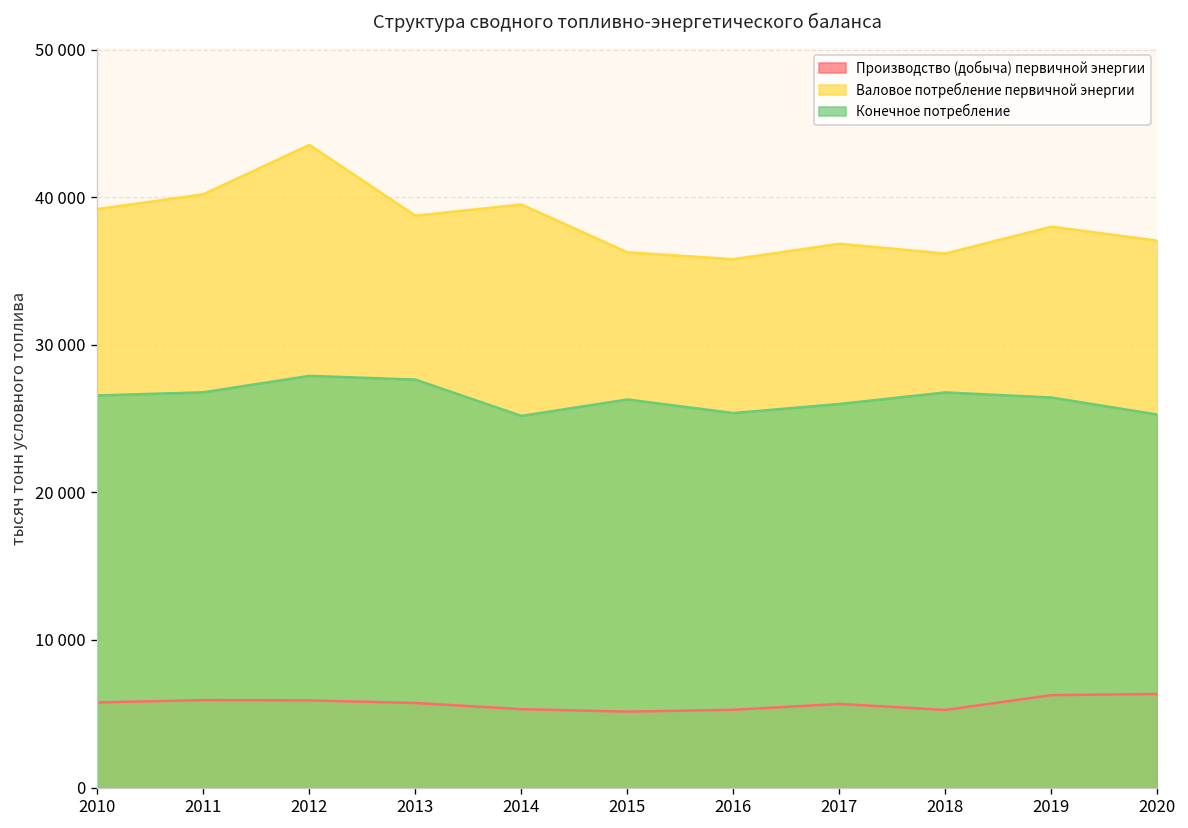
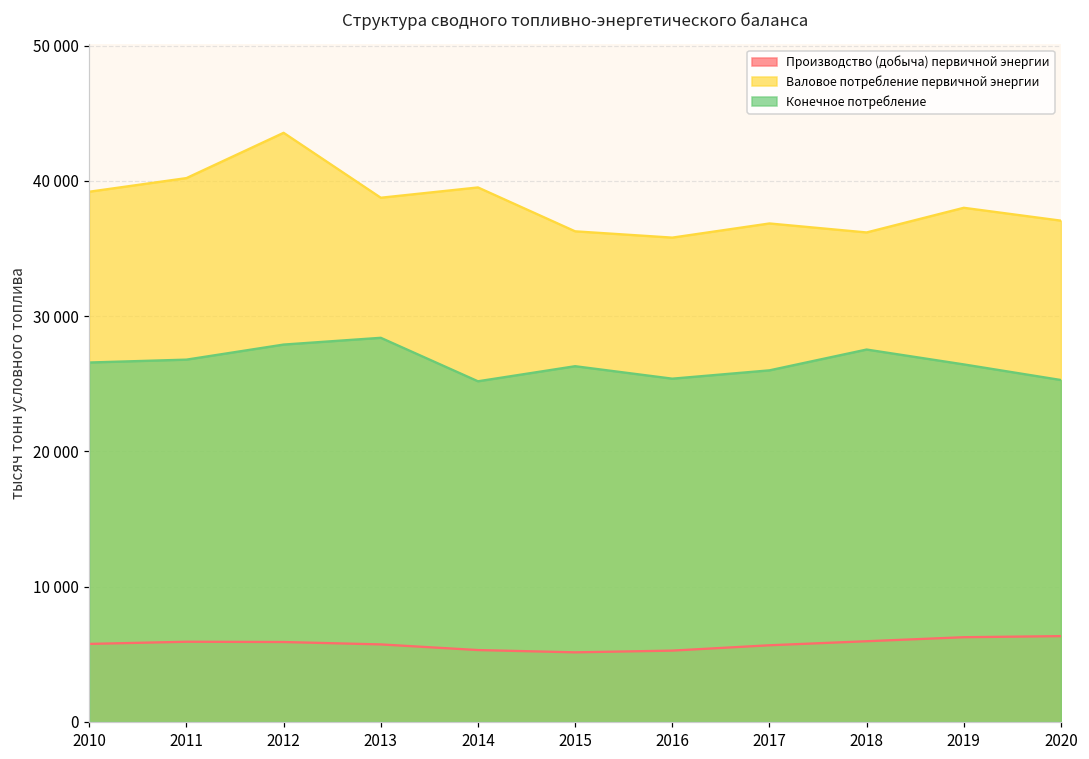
Конечное потребление, 2013: 27600 -> 28400
Производство (добыча) первичной энергии, 2018: 5300 -> 6000
Конечное потребление, 2018: 26800 -> 27500
